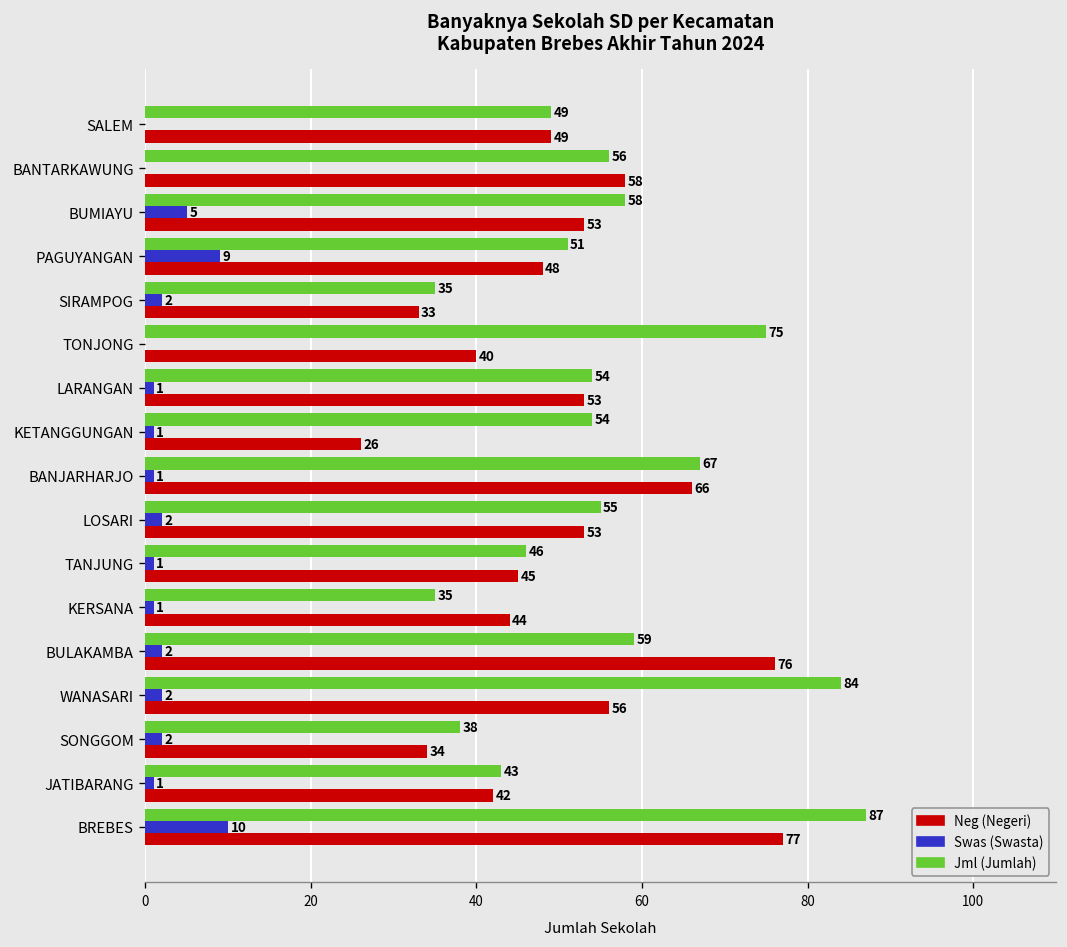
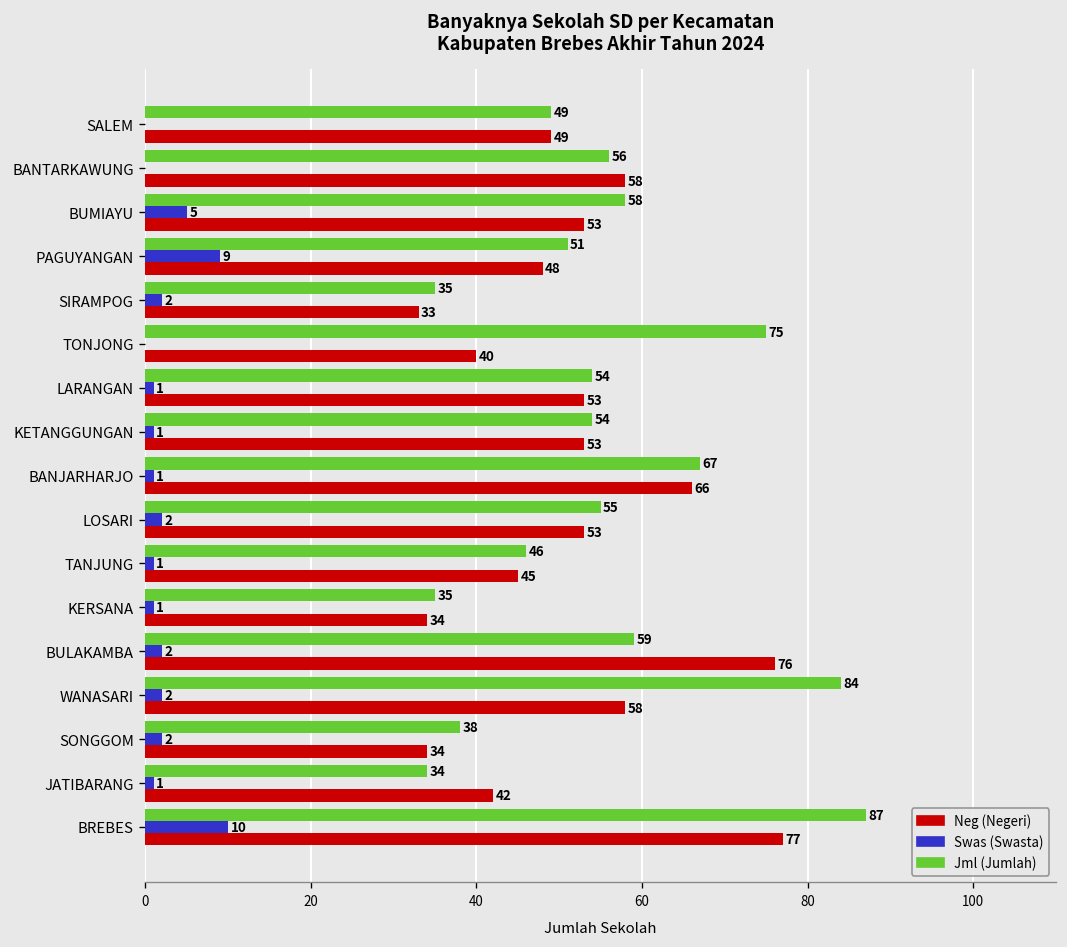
Neg (Negeri), KETANGGUNGAN: 26 -> 53
Neg (Negeri), KERSANA: 44 -> 34
Neg (Negeri), WANASARI: 56 -> 58
Jml (Jumlah), JATIBARANG: 43 -> 34
